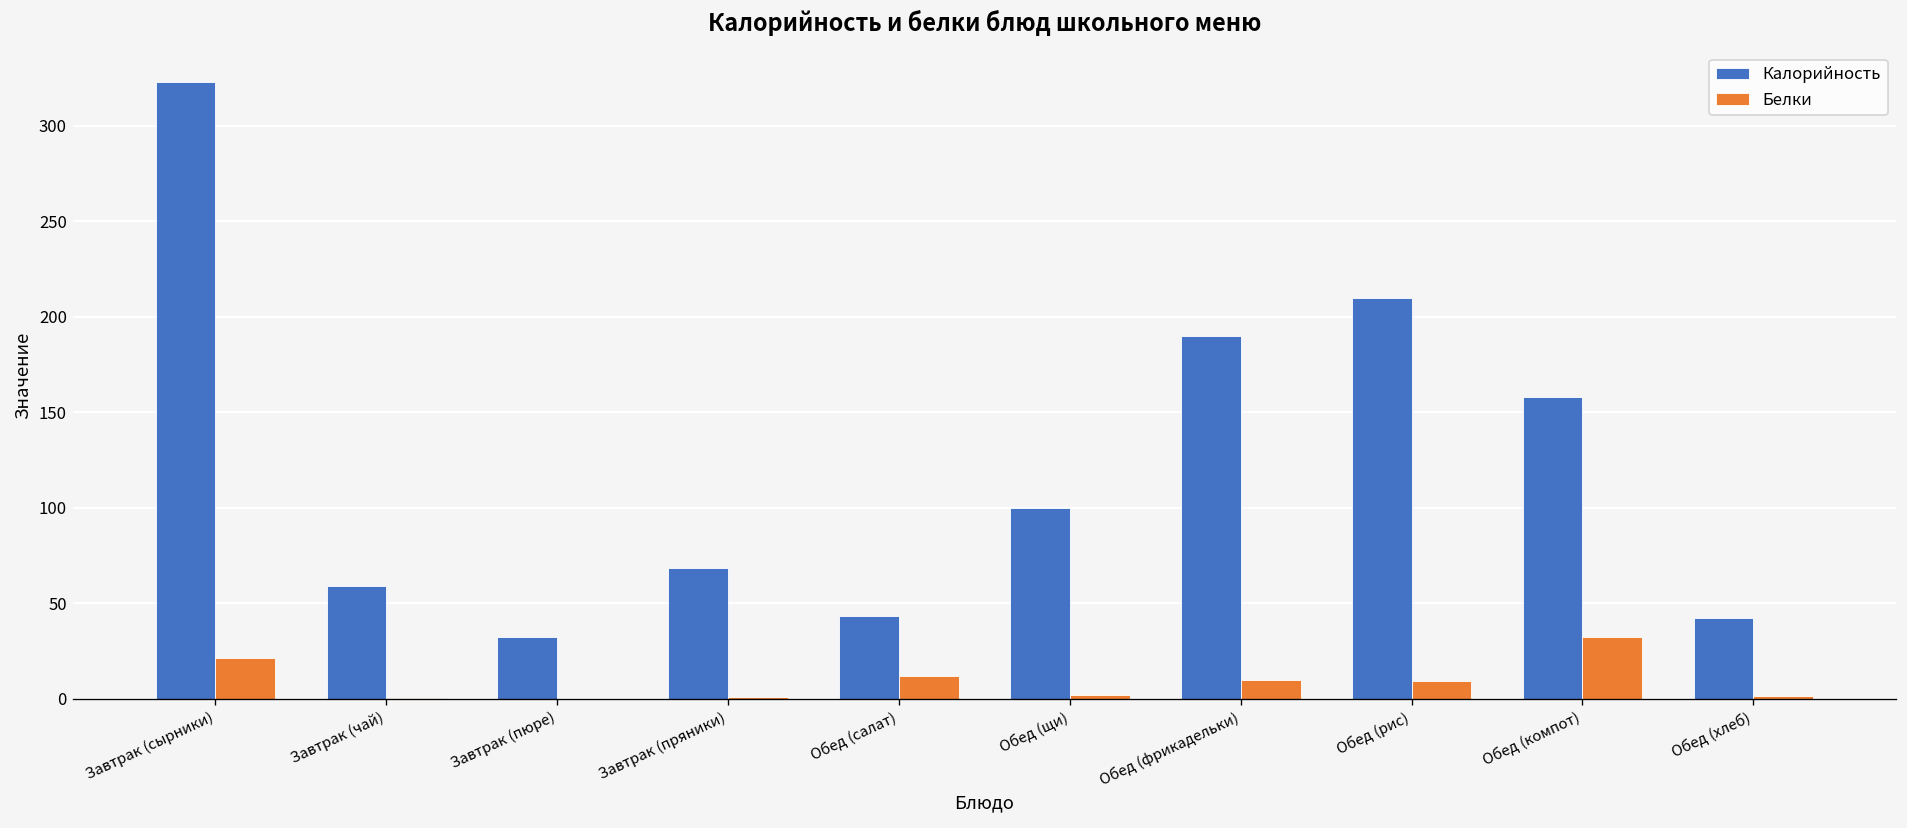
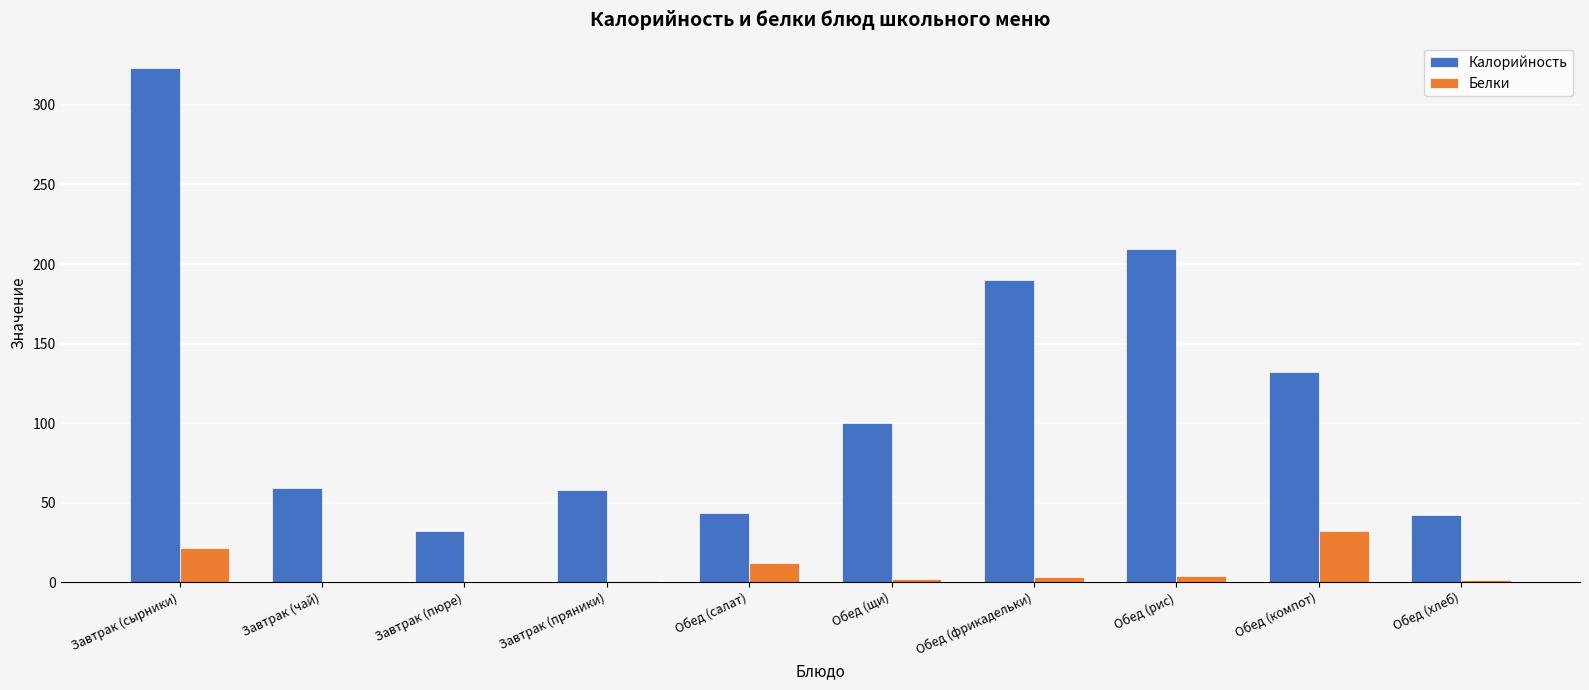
Калорийность, Завтрак (пряники): 69 -> 58
Белки, Обед (фрикадельки): 10 -> 3
Белки, Обед (рис): 9 -> 4
Калорийность, Обед (компот): 158 -> 132
